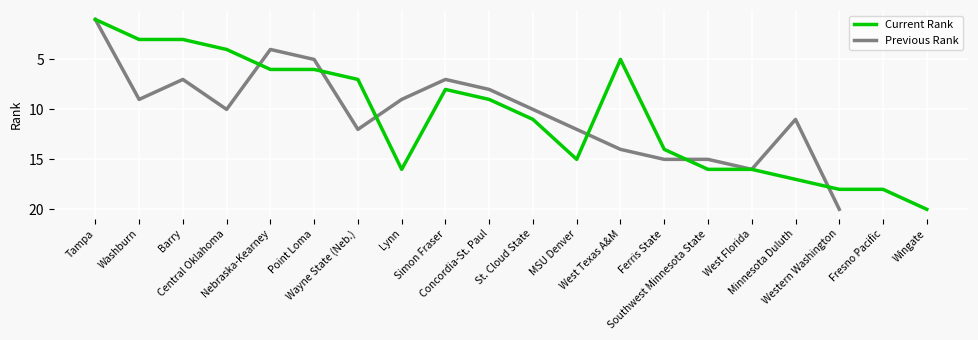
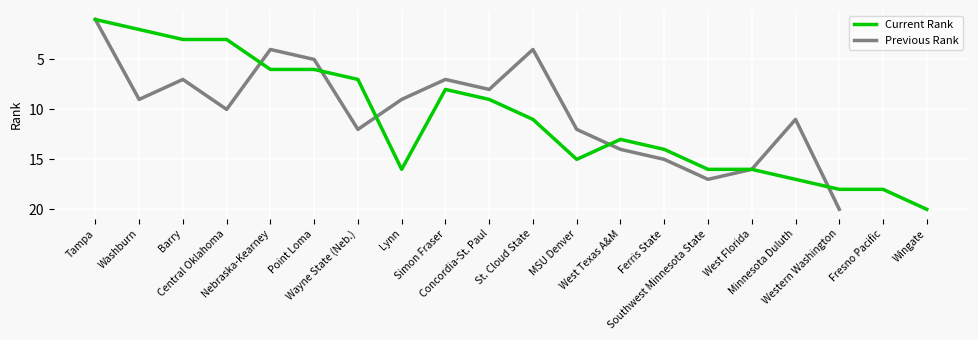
Current Rank, Washburn: 3 -> 2
Current Rank, Central Oklahoma: 4 -> 3
Previous Rank, St. Cloud State: 10 -> 4
Current Rank, West Texas A&M: 5 -> 13
Previous Rank, Southwest Minnesota State: 15 -> 17
